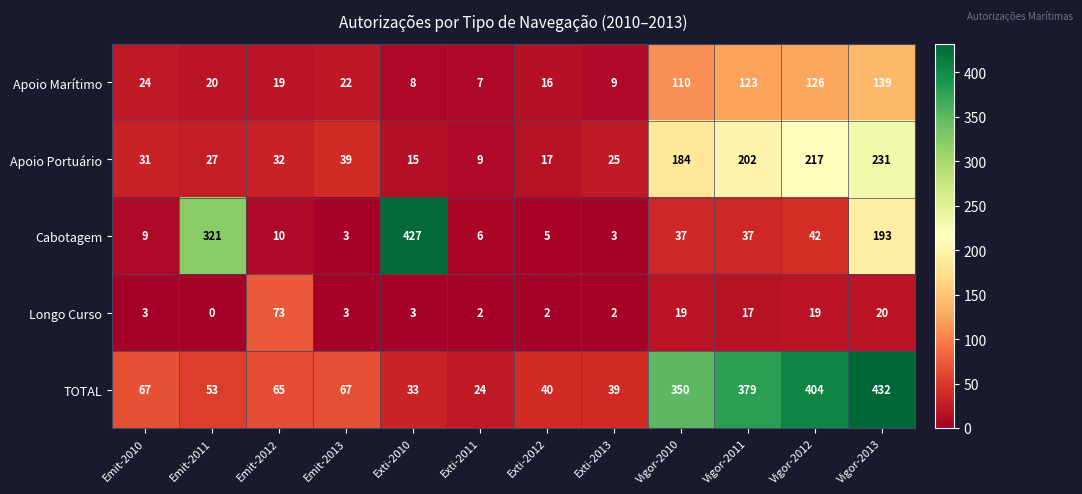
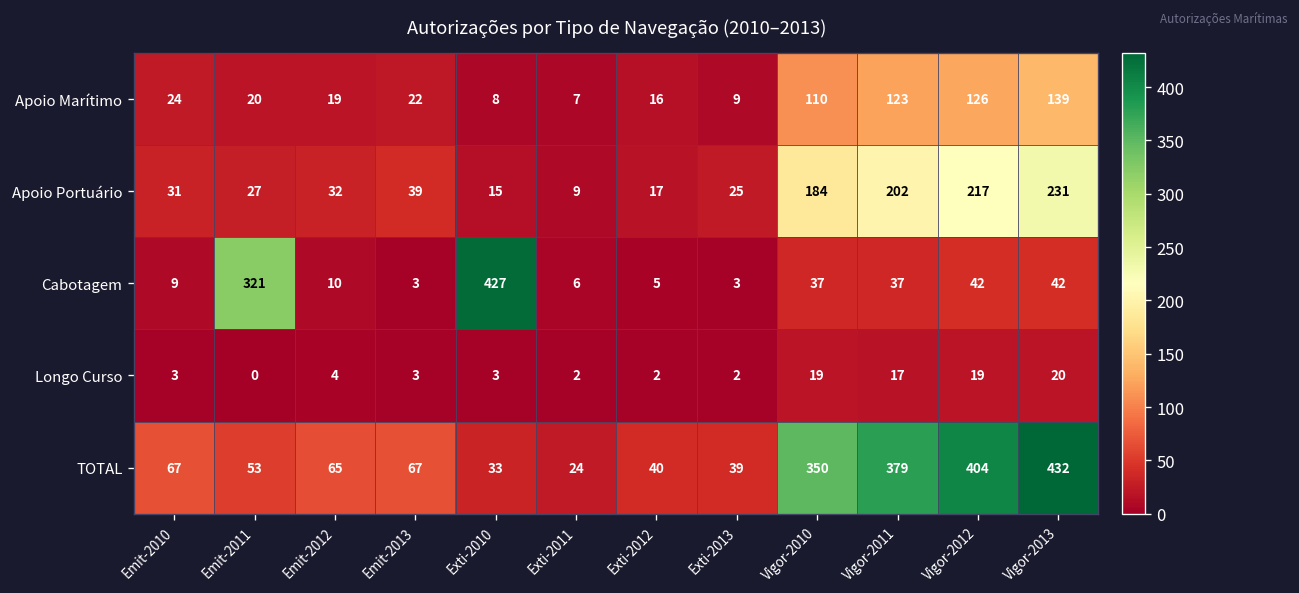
Cabotagem, Vigor-2013: 193 -> 42
Longo Curso, Emit-2012: 73 -> 4
